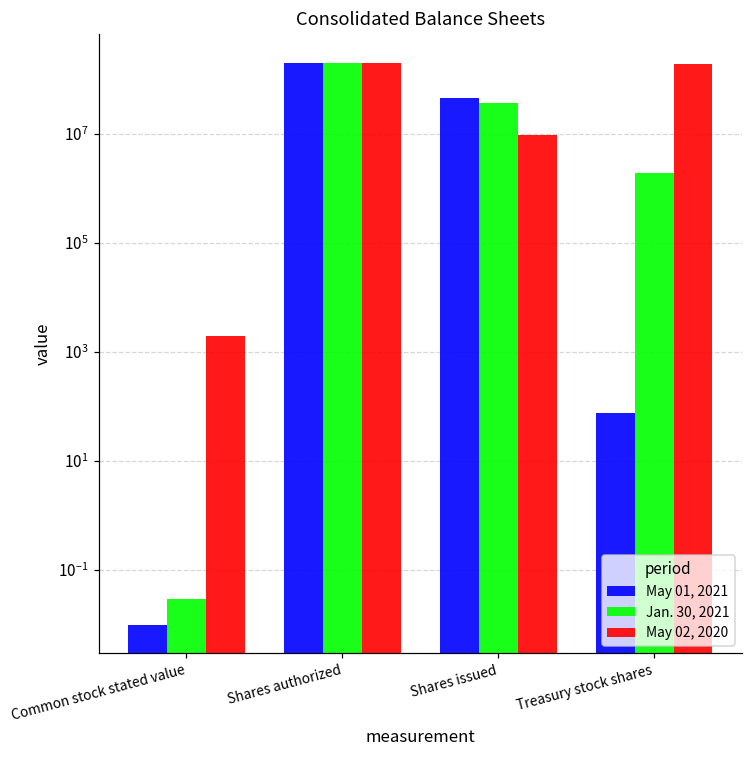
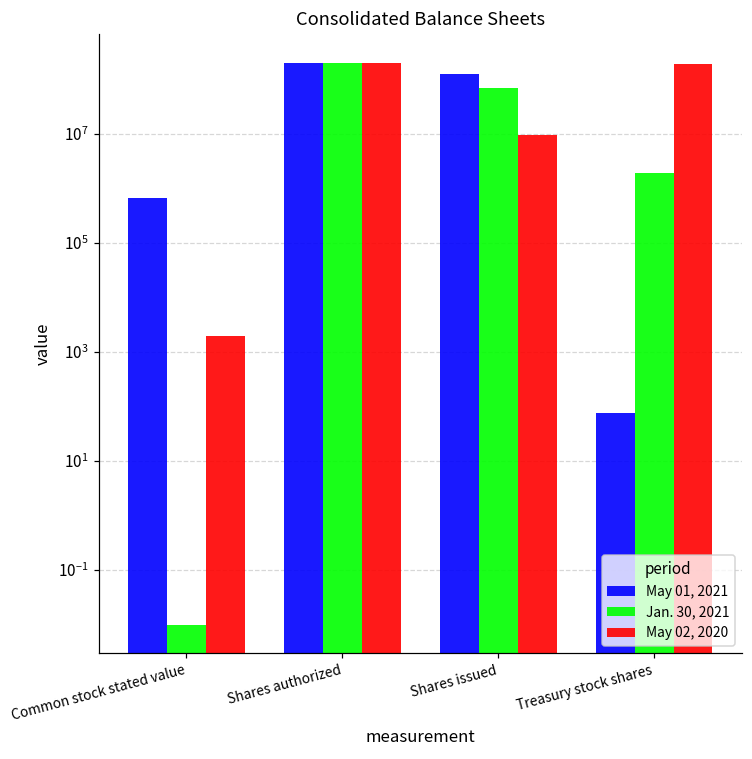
May 01, 2021, Common stock stated value: 0.01 -> 700000
Jan. 30, 2021, Common stock stated value: 0.03 -> 0.01
May 01, 2021, Shares issued: 40000000 -> 120000000
Jan. 30, 2021, Shares issued: 40000000 -> 70000000
